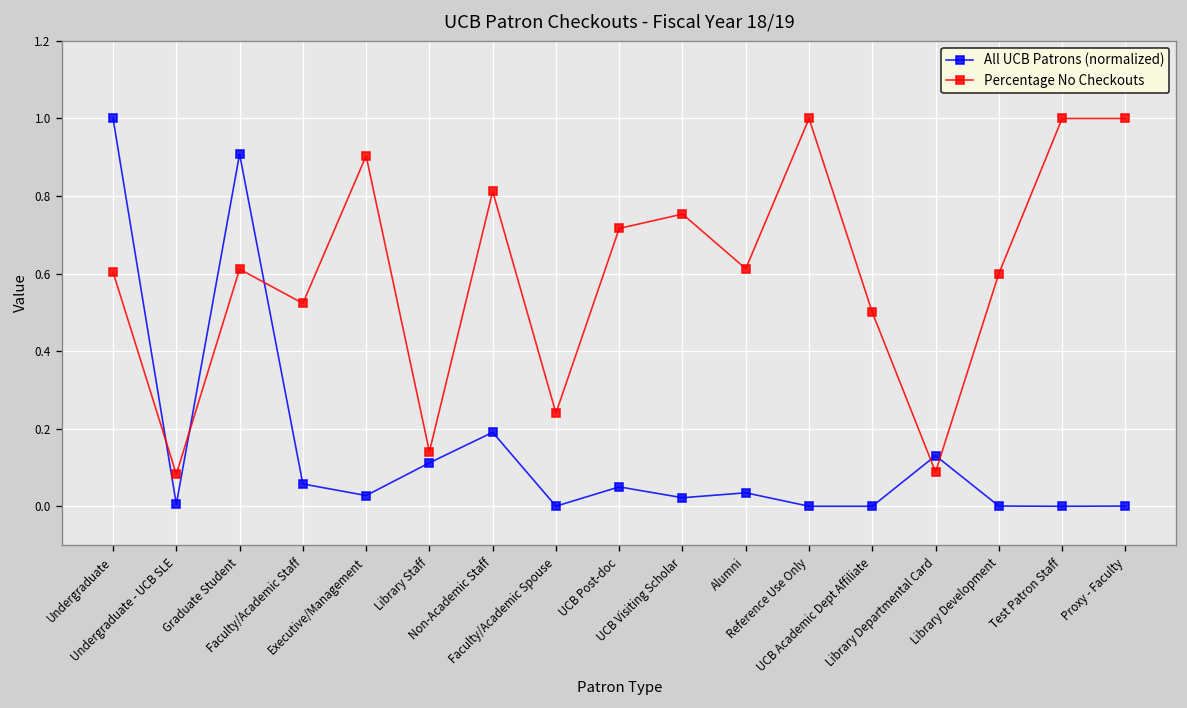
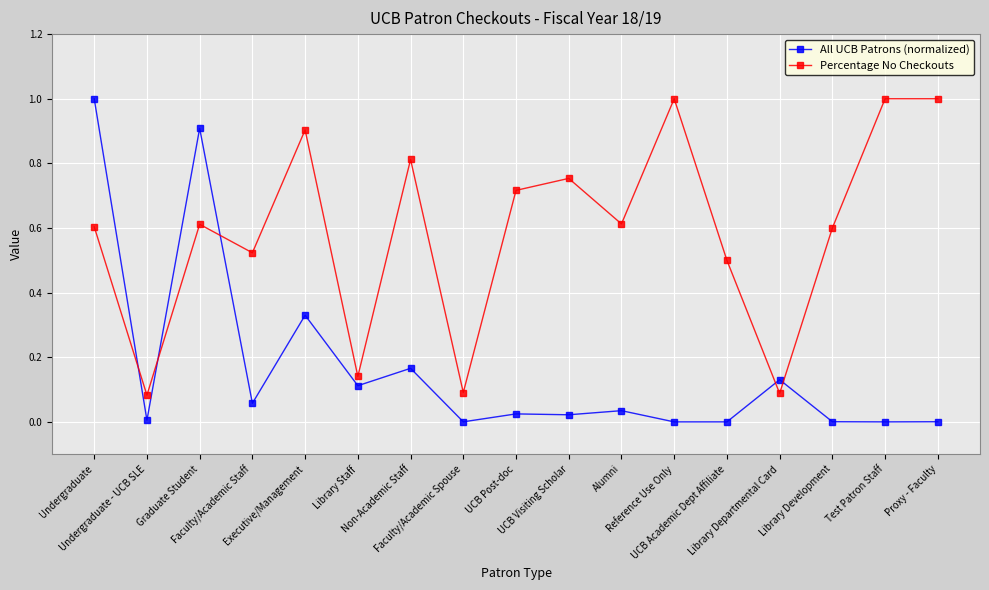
All UCB Patrons (normalized), Executive/Management: 0.03 -> 0.33
All UCB Patrons (normalized), Non-Academic Staff: 0.19 -> 0.17
Percentage No Checkouts, Faculty/Academic Spouse: 0.24 -> 0.09
All UCB Patrons (normalized), UCB Post-doc: 0.05 -> 0.02
